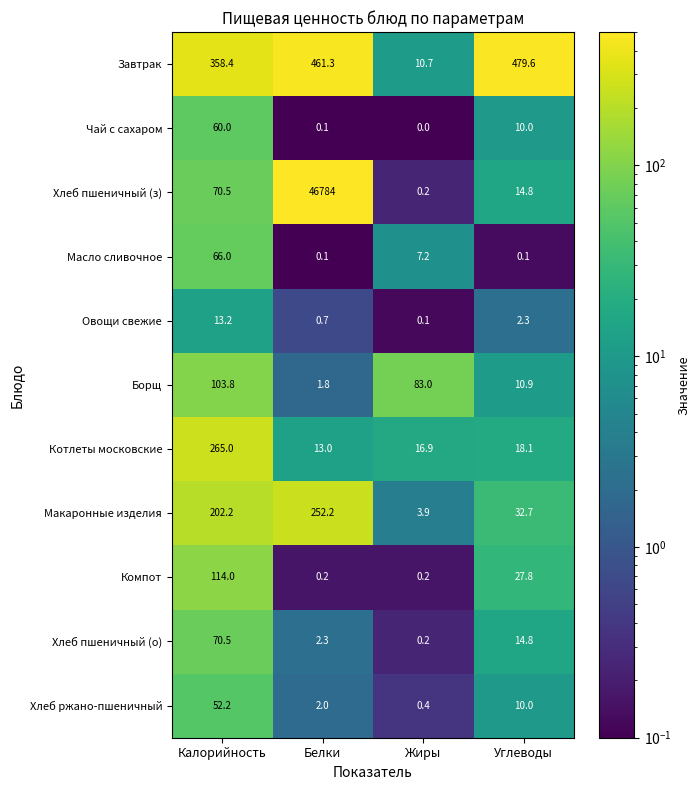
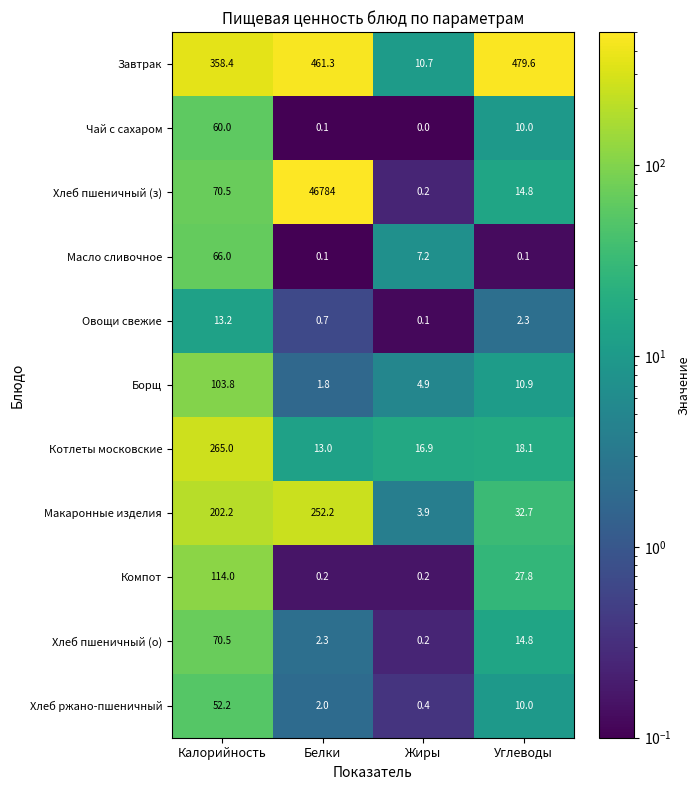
Борщ, Жиры: 83.0 -> 4.9
